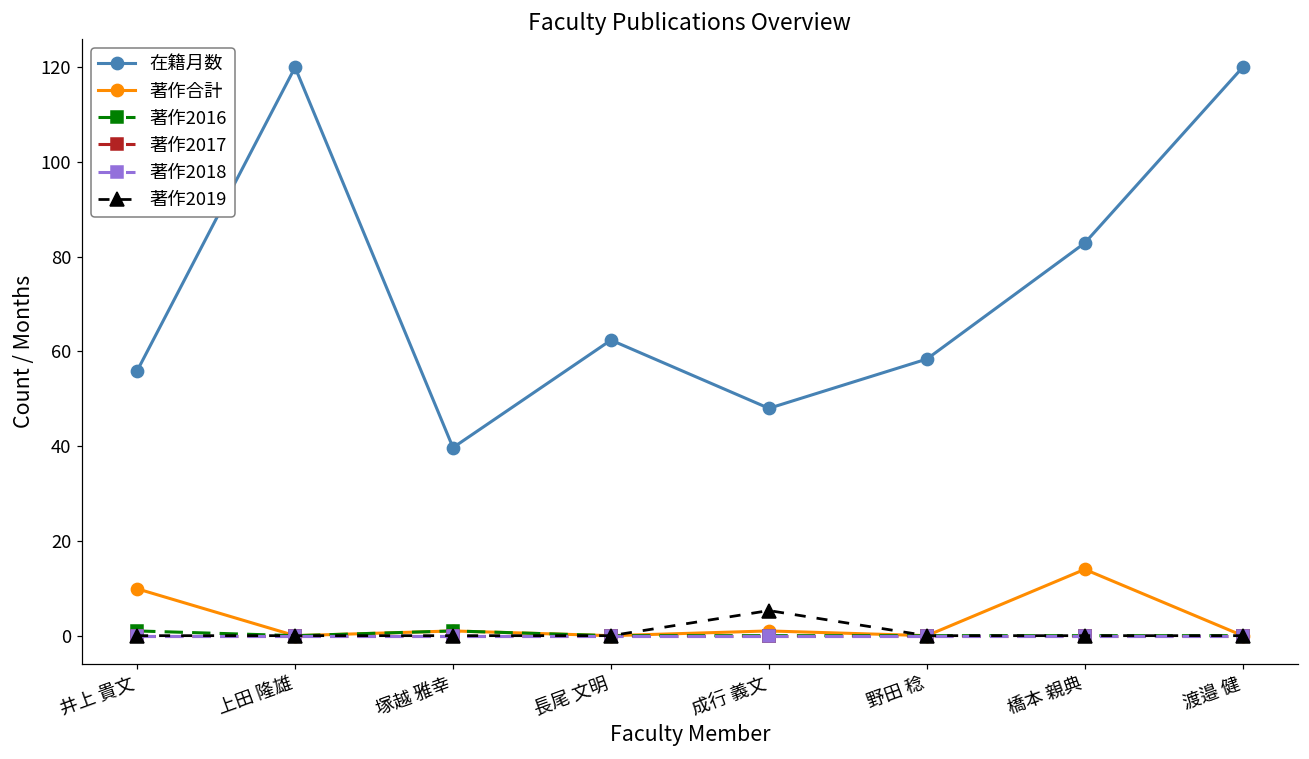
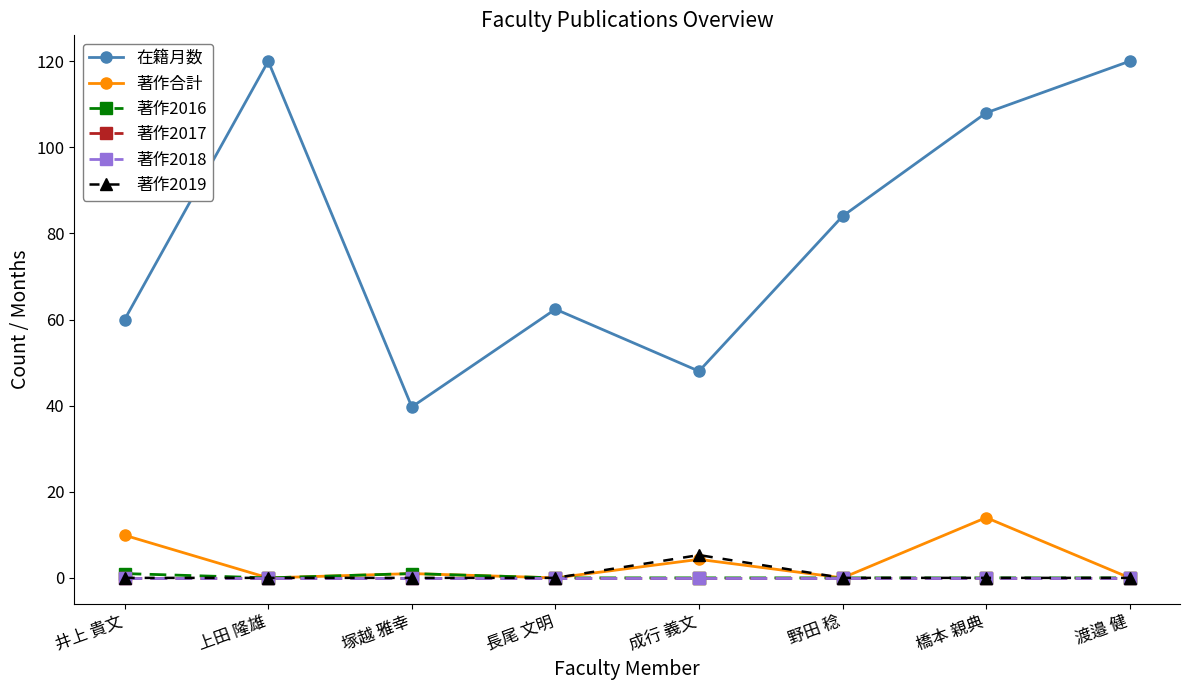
在籍月数, 井上 貴文: 56 -> 60
著作合計, 成行 義文: 1 -> 4
在籍月数, 野田 稔: 58 -> 84
在籍月数, 橋本 親典: 83 -> 108
